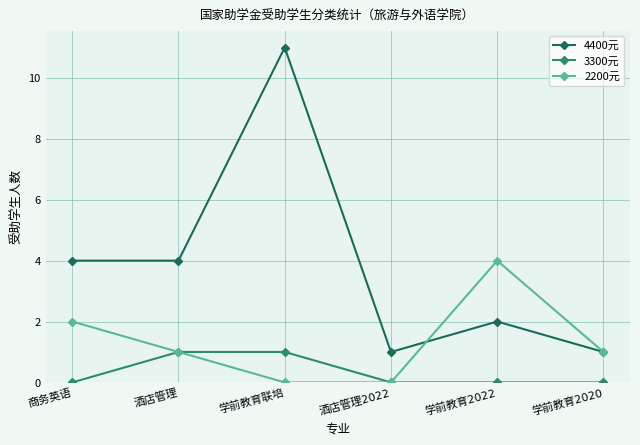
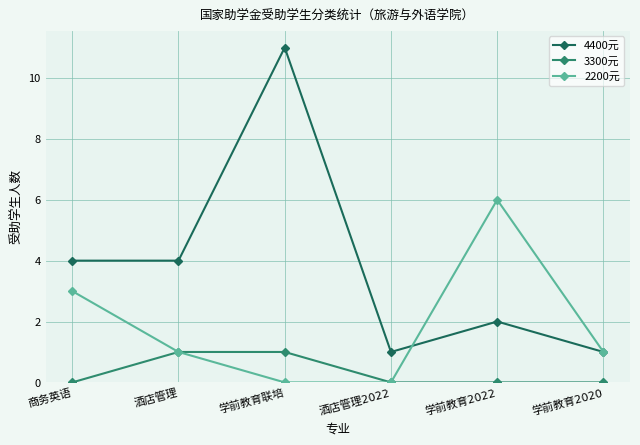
2200元, 商务英语: 2 -> 3
2200元, 学前教育2022: 4 -> 6
